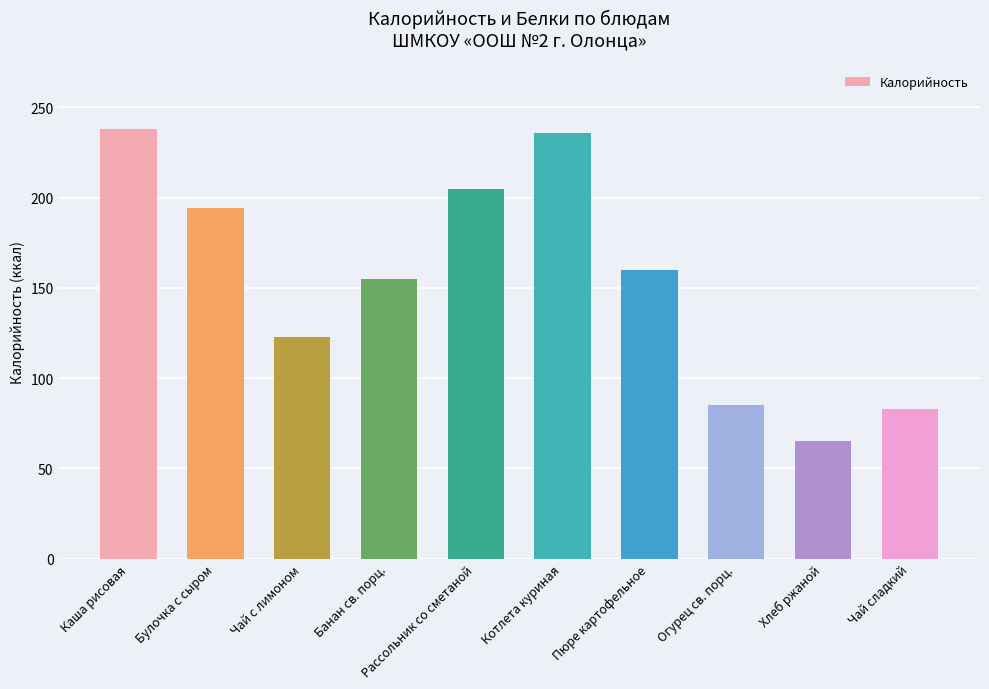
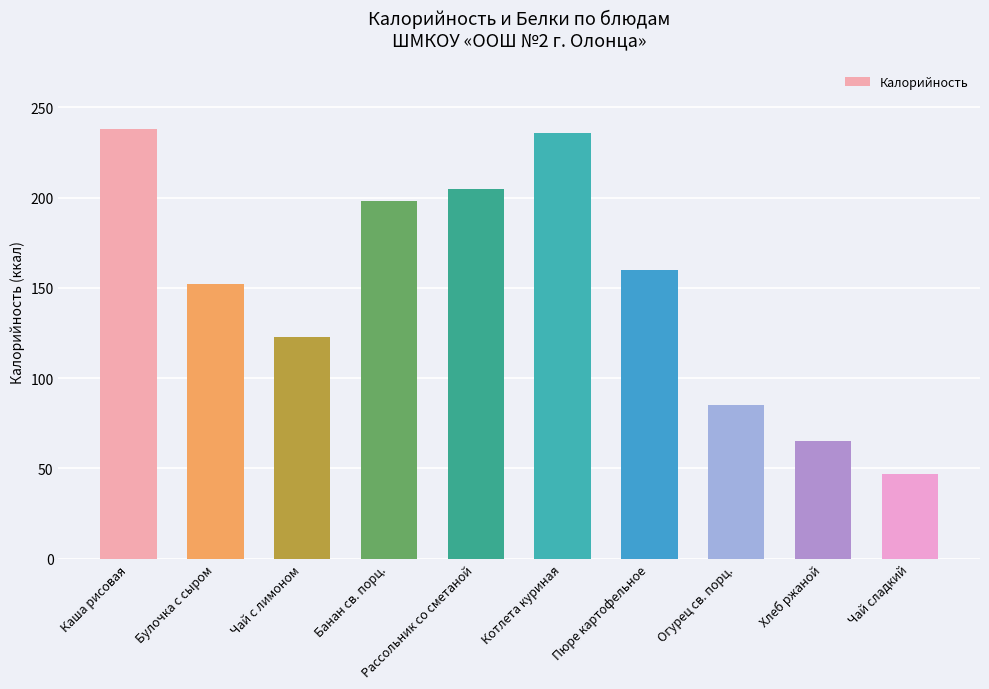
Булочка с сыром: 194 -> 152
Банан св. порц.: 155 -> 198
Чай сладкий: 83 -> 47
